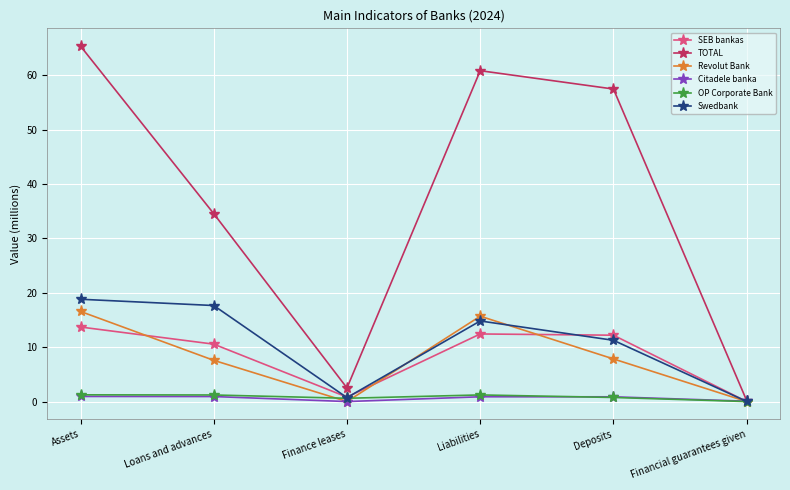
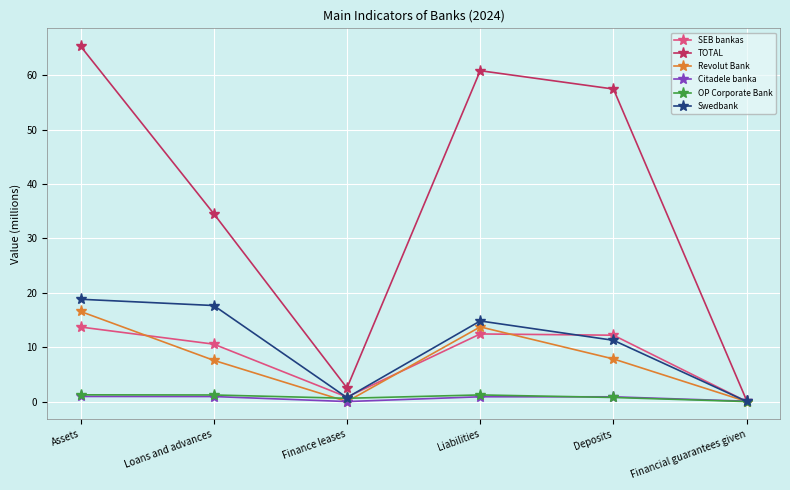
Revolut Bank, Liabilities: 16 -> 14
